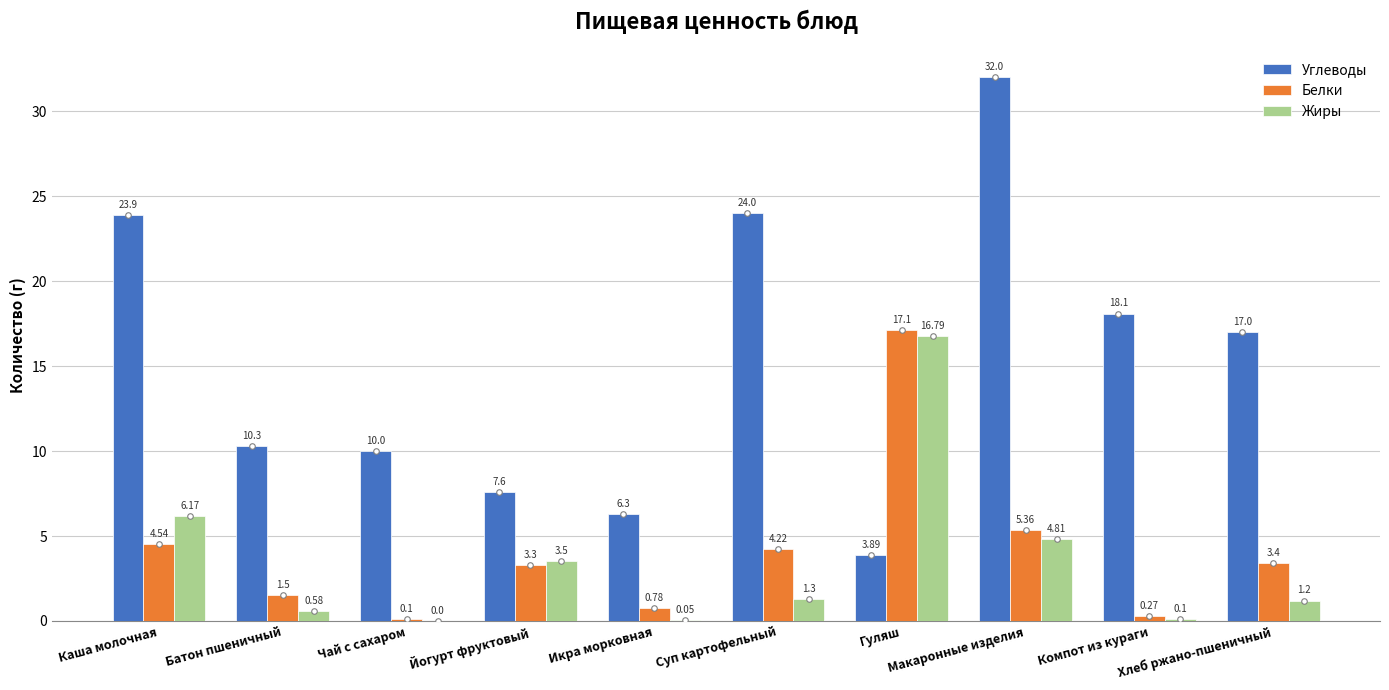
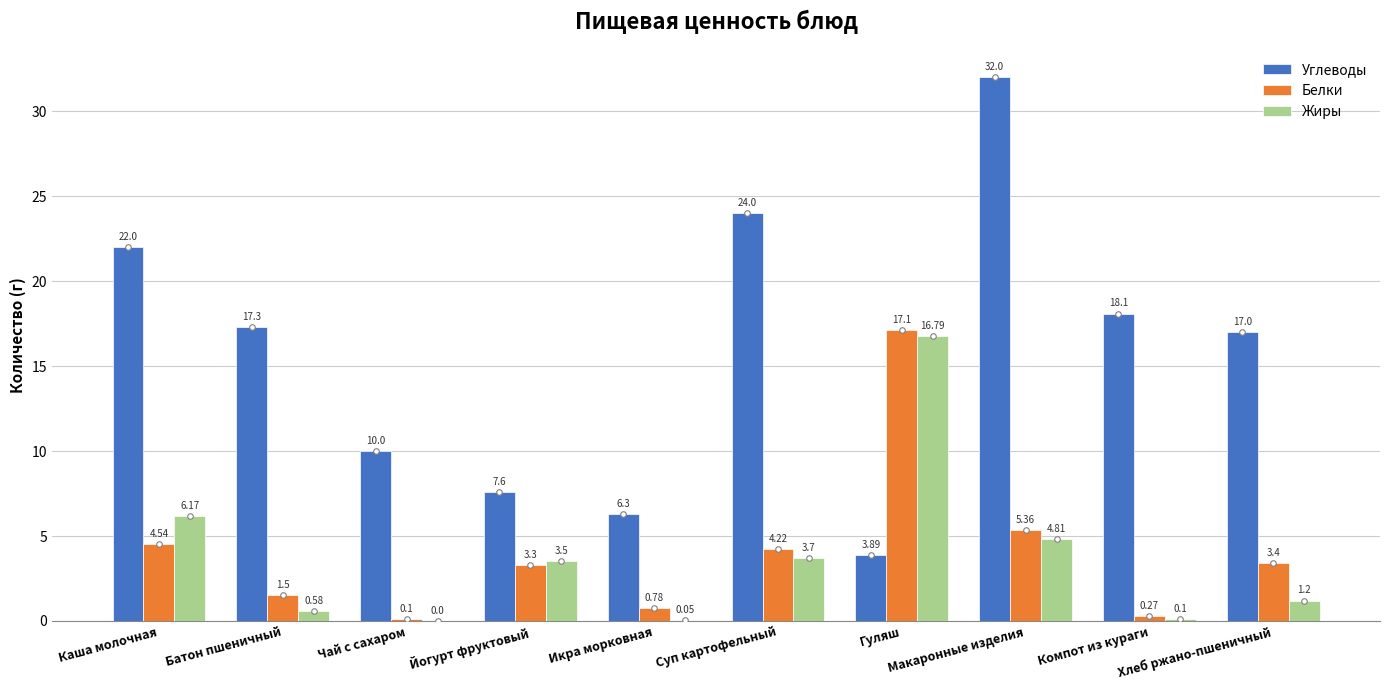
Углеводы, Каша молочная: 23.9 -> 22.0
Углеводы, Батон пшеничный: 10.3 -> 17.3
Жиры, Суп картофельный: 1.3 -> 3.7
